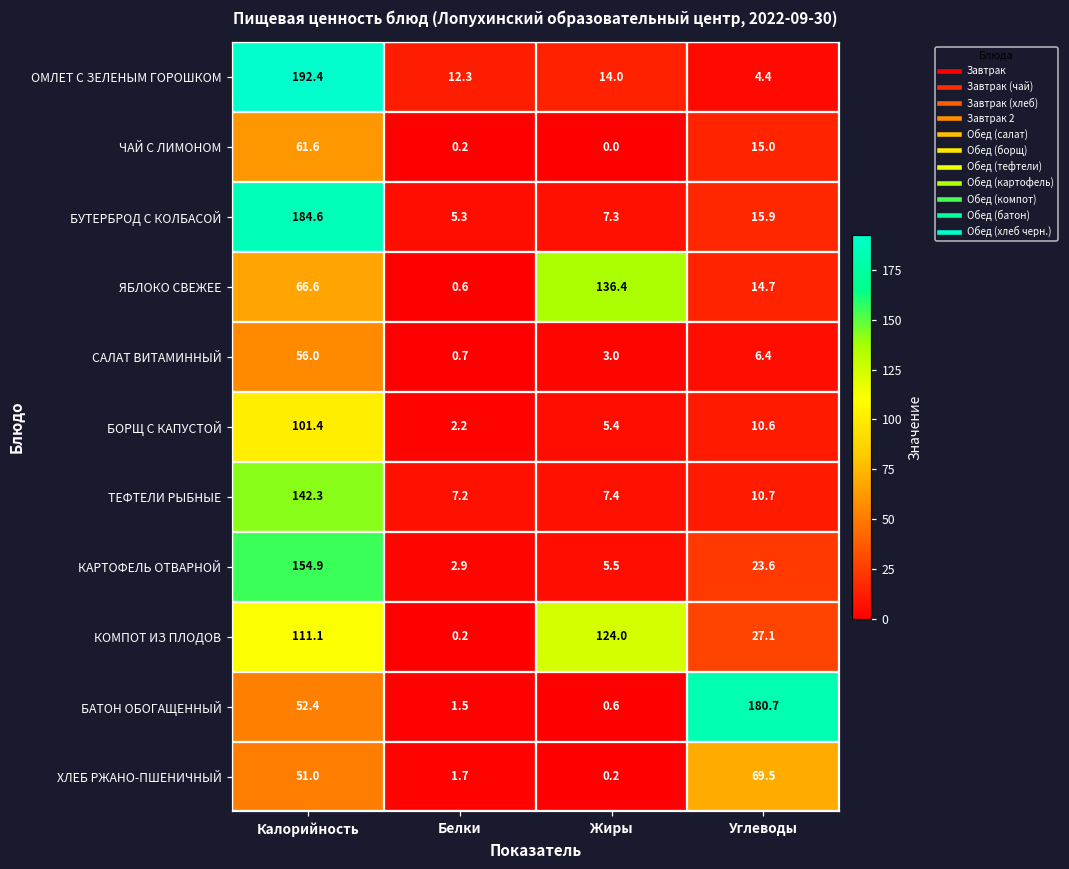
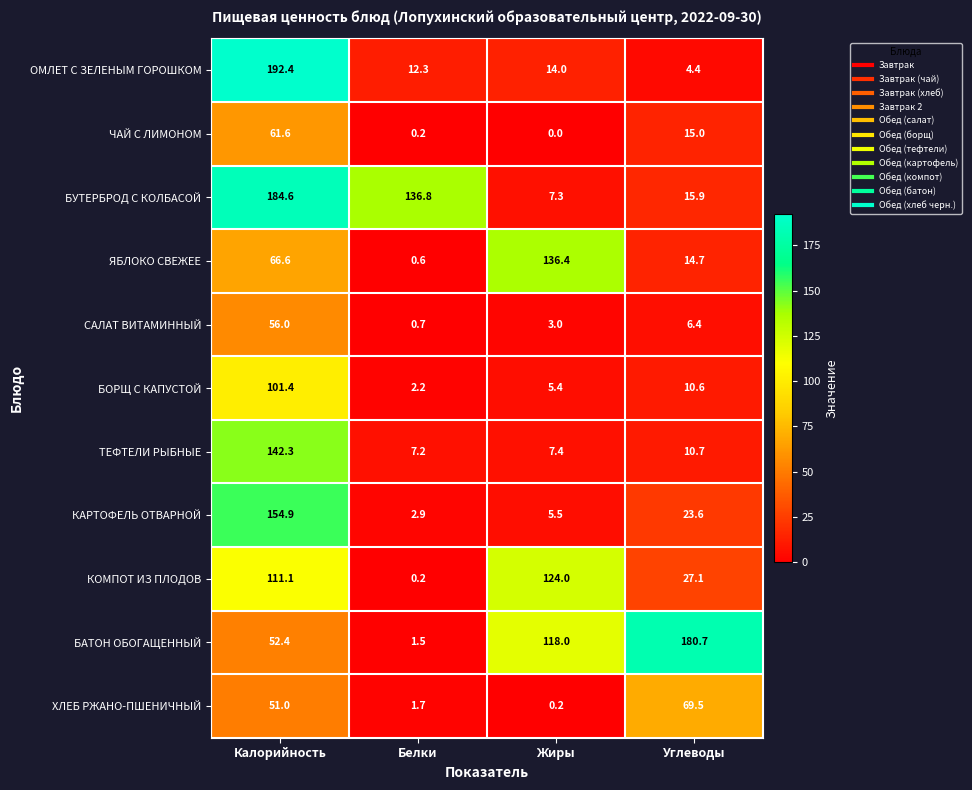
БУТЕРБРОД С КОЛБАСОЙ, Белки: 5.3 -> 136.8
БАТОН ОБОГАЩЕННЫЙ, Жиры: 0.6 -> 118.0
